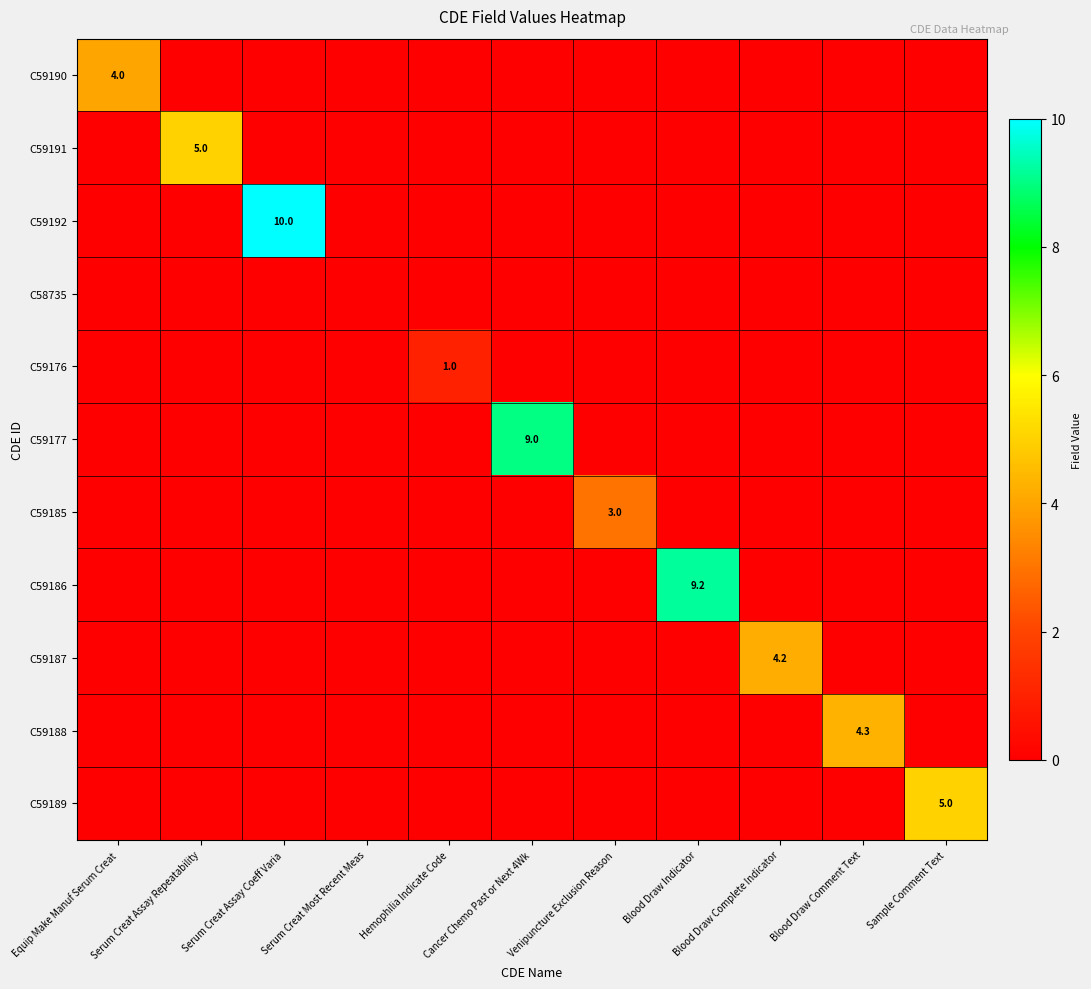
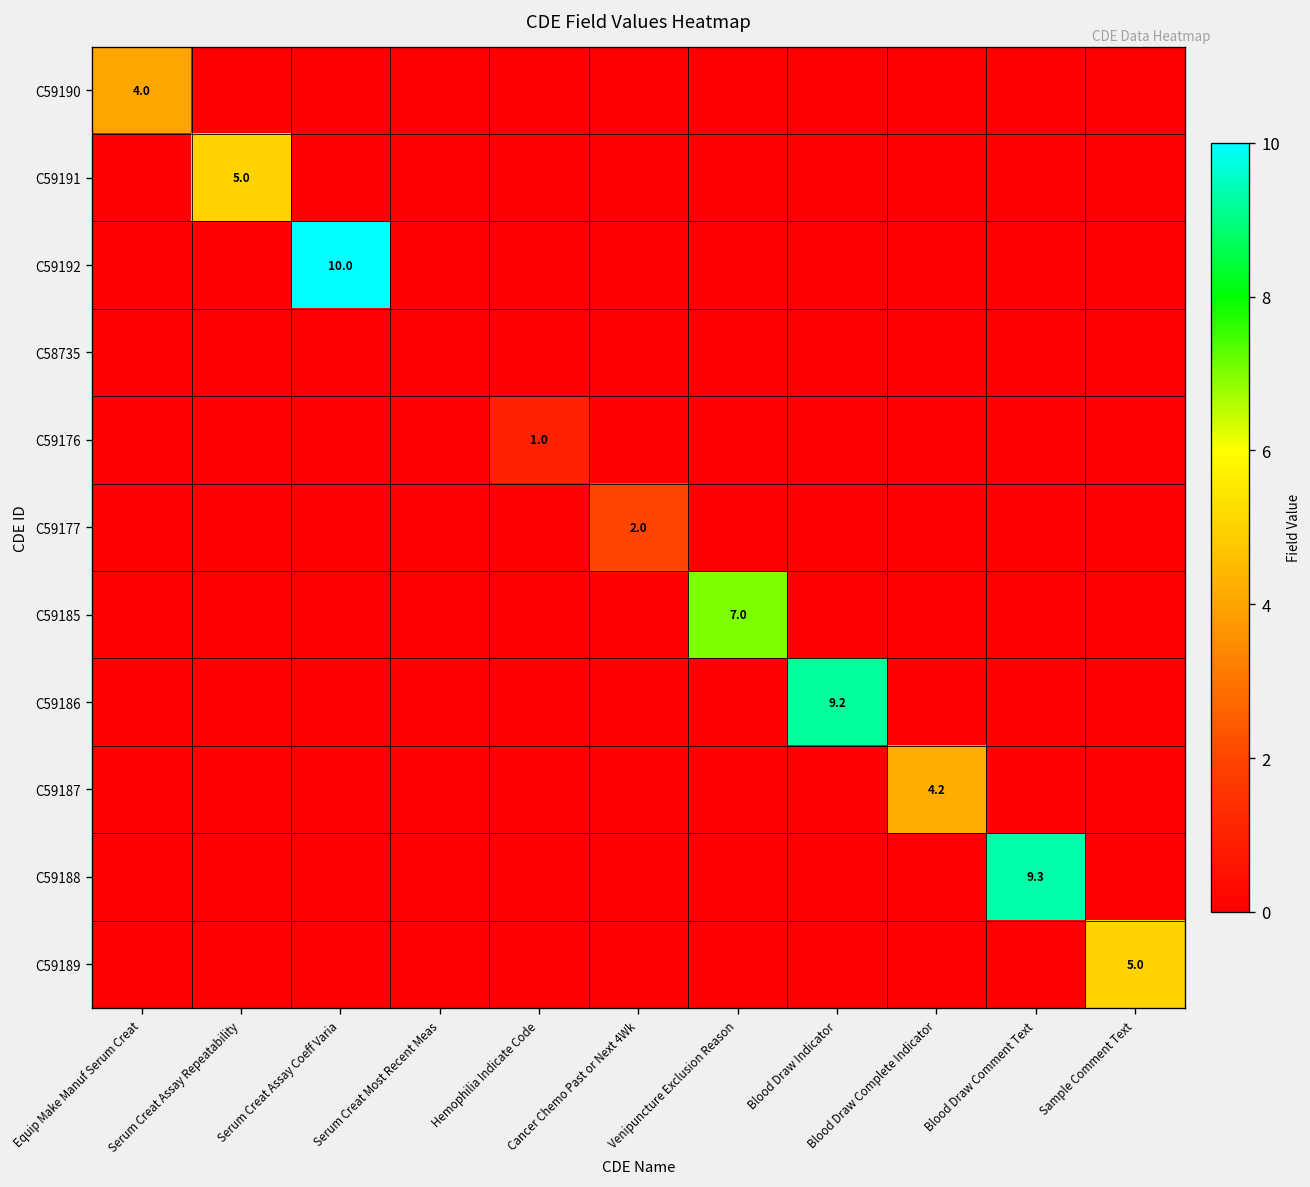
C59177, Cancer Chemo Past or Next 4Wk: 9.0 -> 2.0
C59185, Venipuncture Exclusion Reason: 3.0 -> 7.0
C59188, Blood Draw Comment Text: 4.3 -> 9.3
